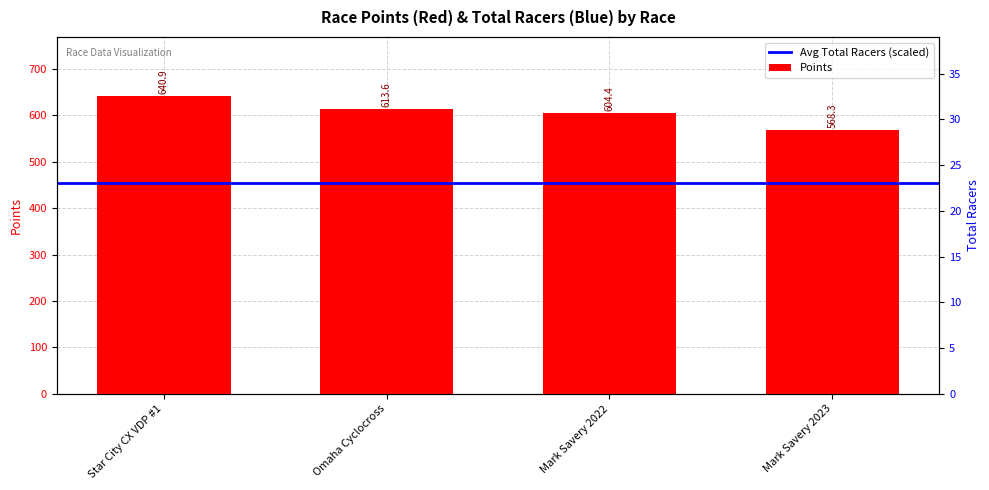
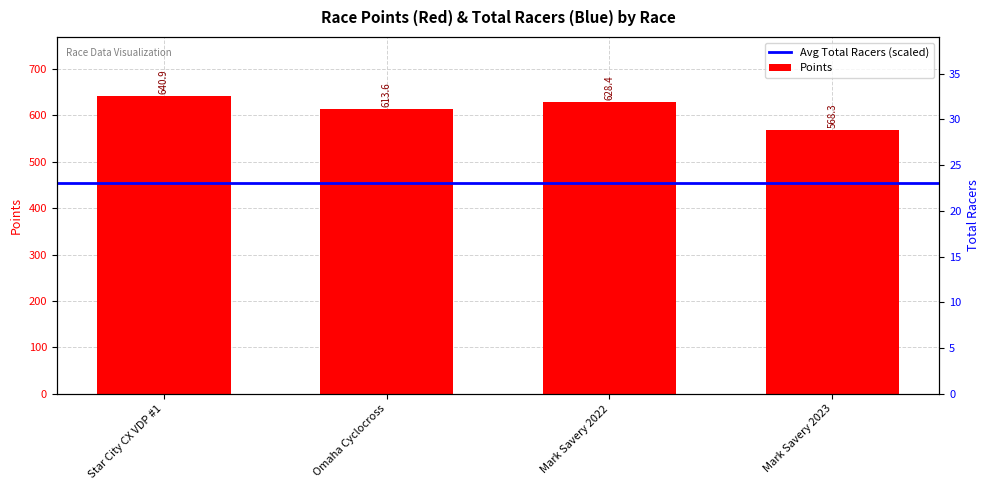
Points, Mark Savery 2022: 604.4 -> 628.4
